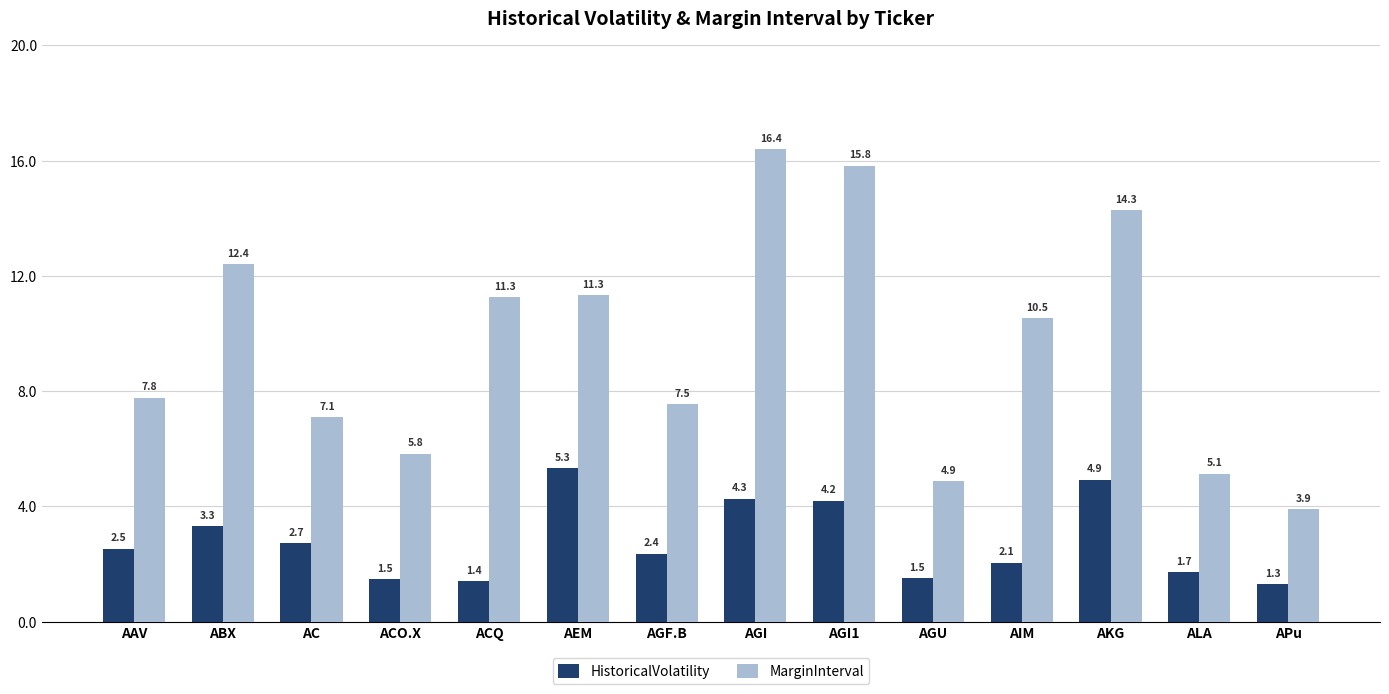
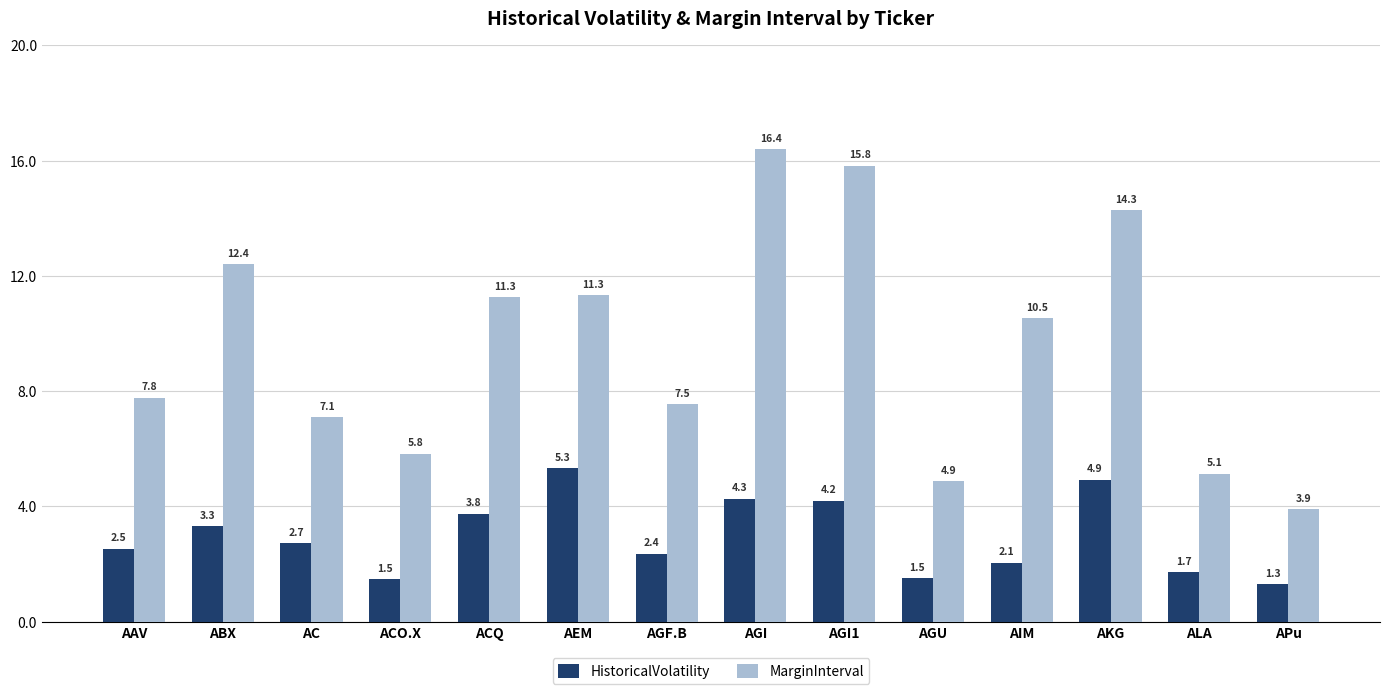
HistoricalVolatility, ACQ: 1.4 -> 3.8
